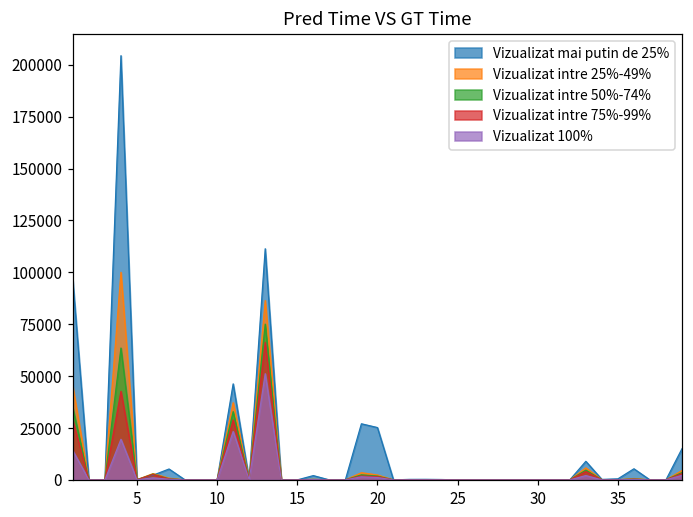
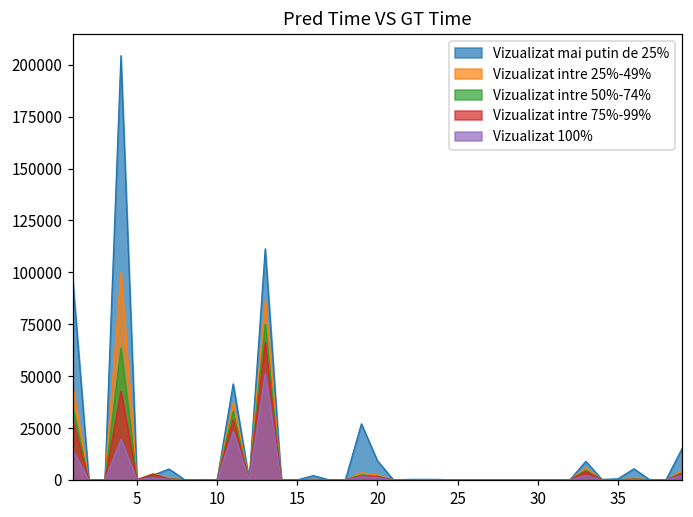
Vizualizat mai putin de 25%, 20: 25000 -> 9000
